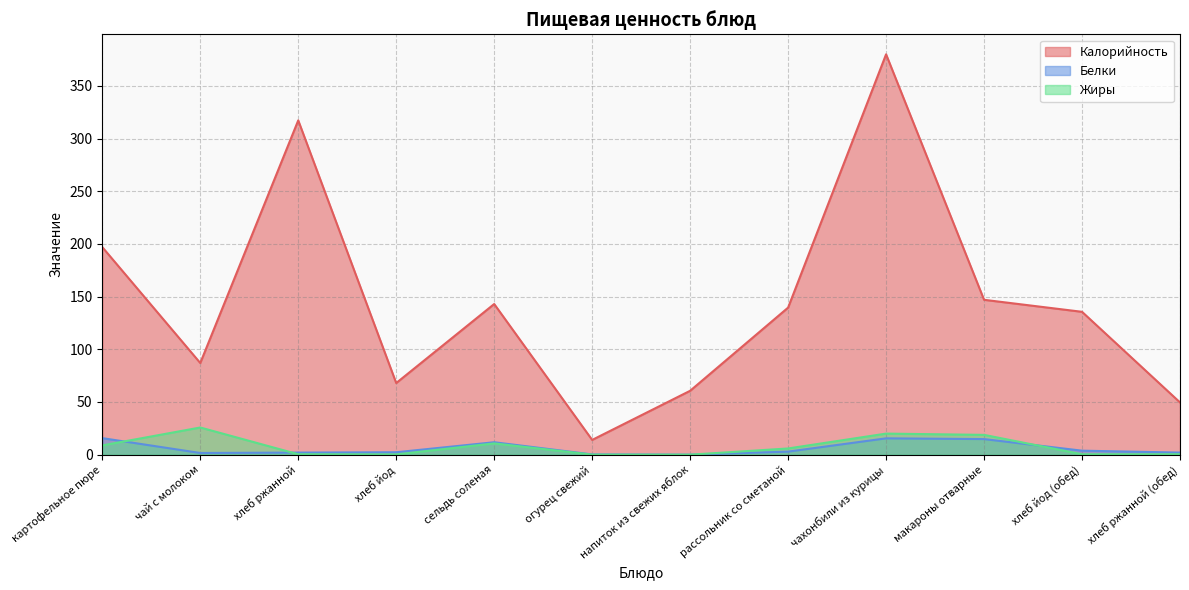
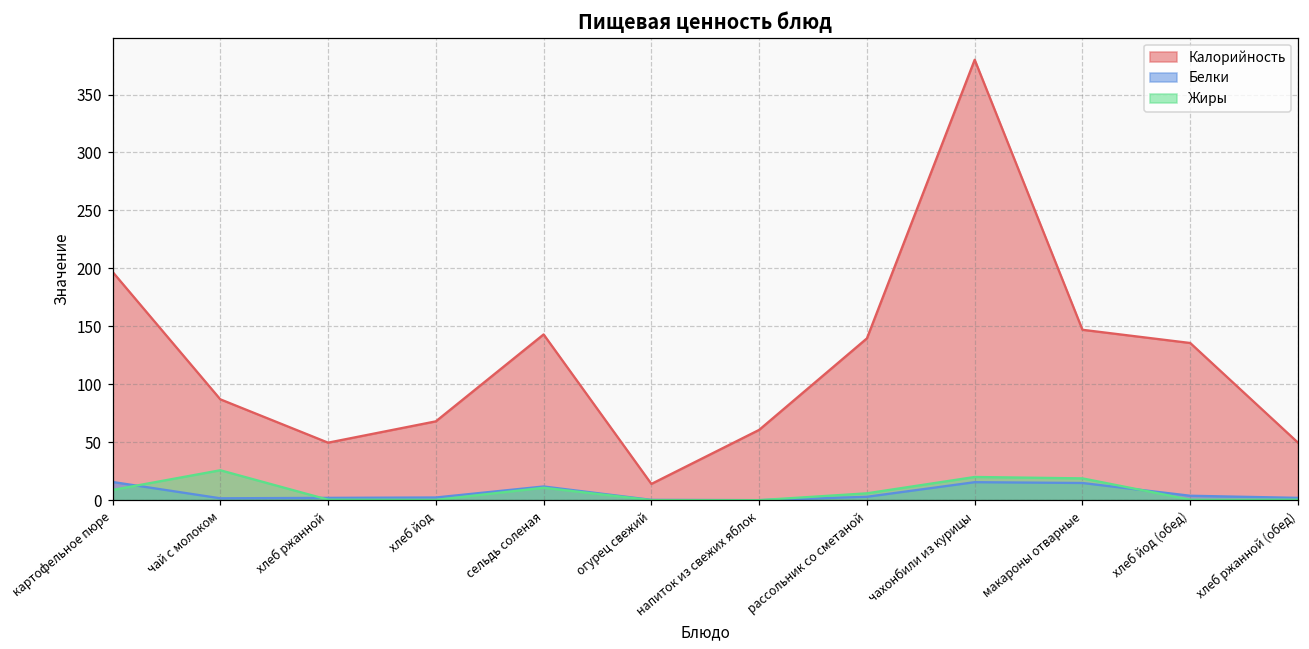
Калорийность, хлеб ржанной: 317 -> 50
